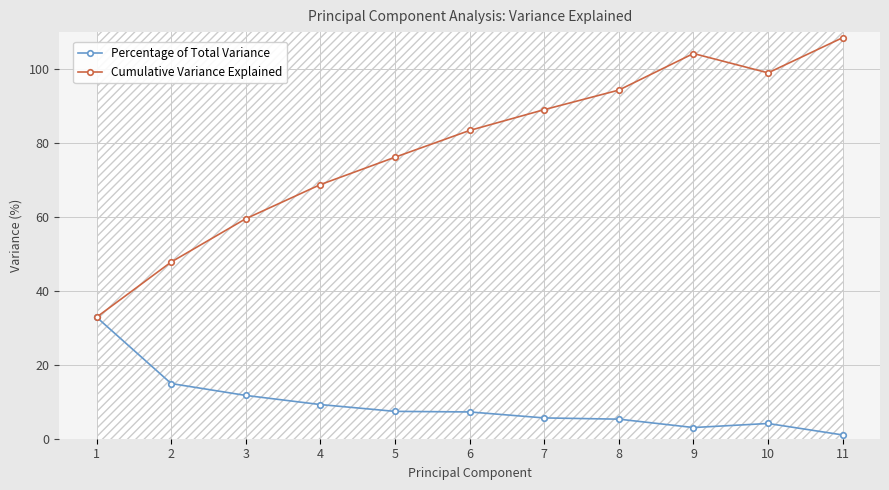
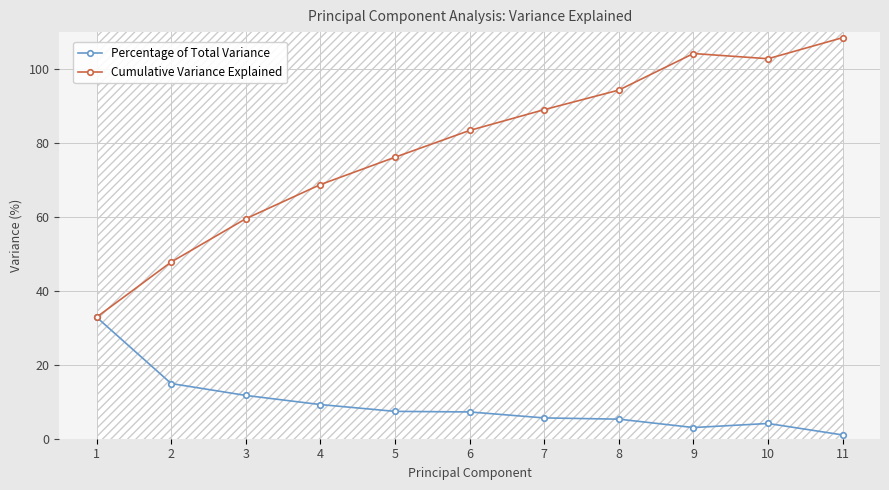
Cumulative Variance Explained, 10: 99 -> 103
